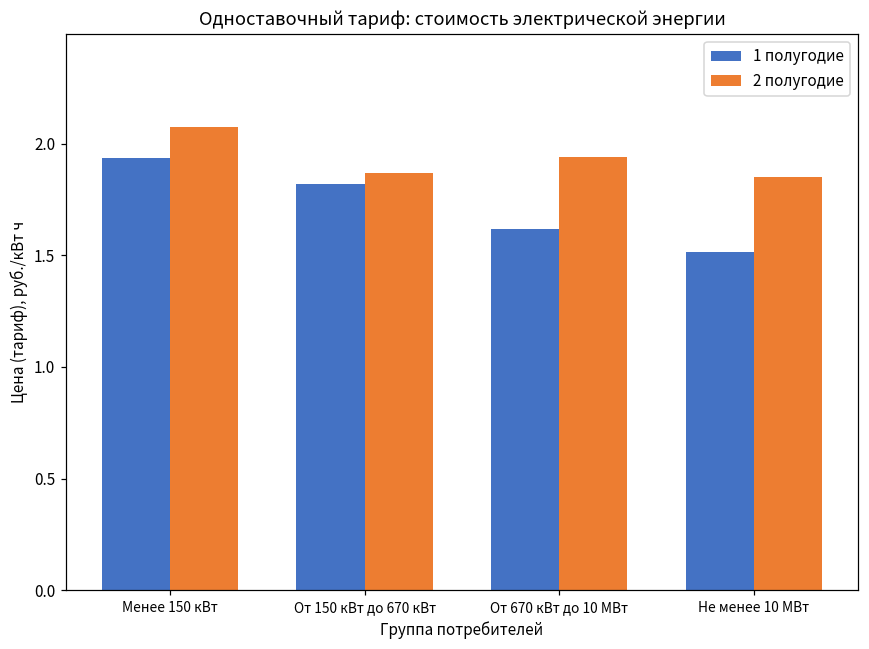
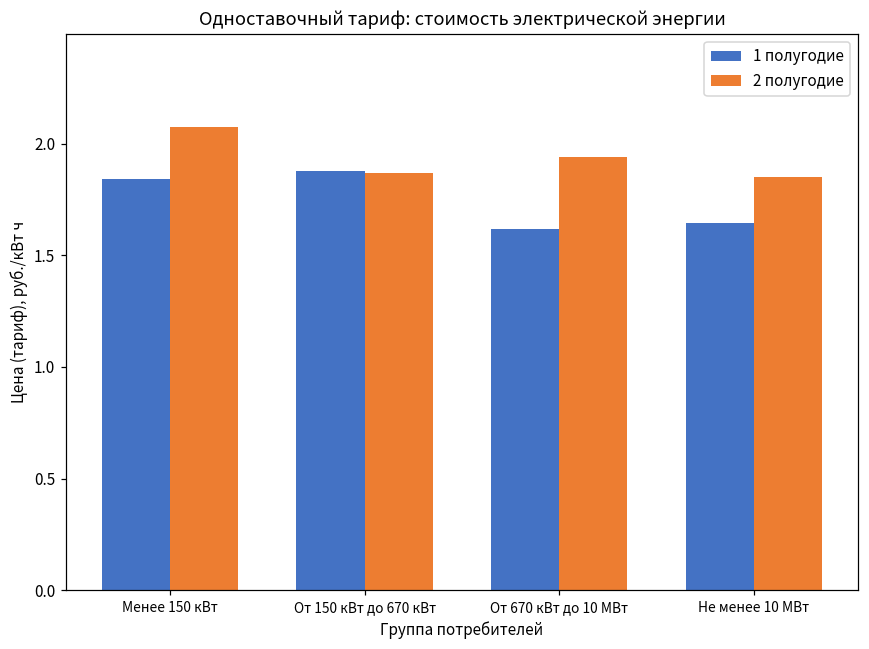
1 полугодие, Менее 150 кВт: 1.93 -> 1.84
1 полугодие, От 150 кВт до 670 кВт: 1.82 -> 1.88
1 полугодие, Не менее 10 МВт: 1.51 -> 1.64
